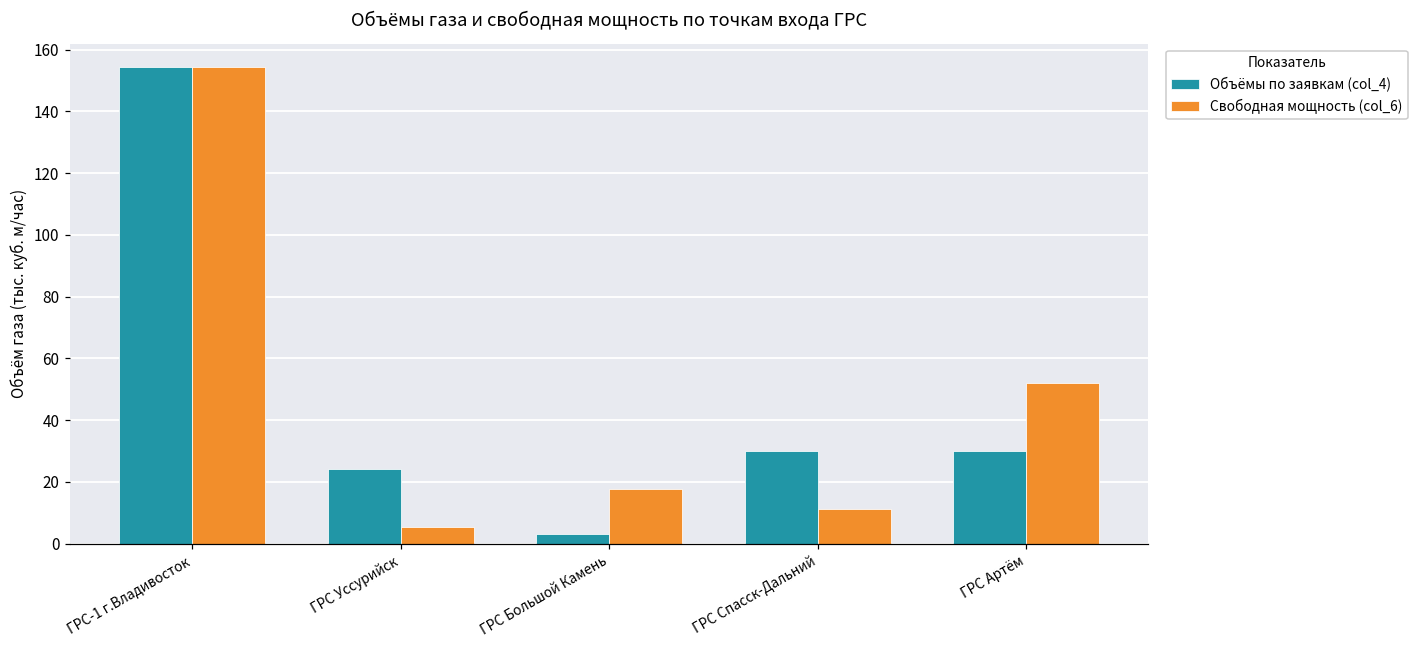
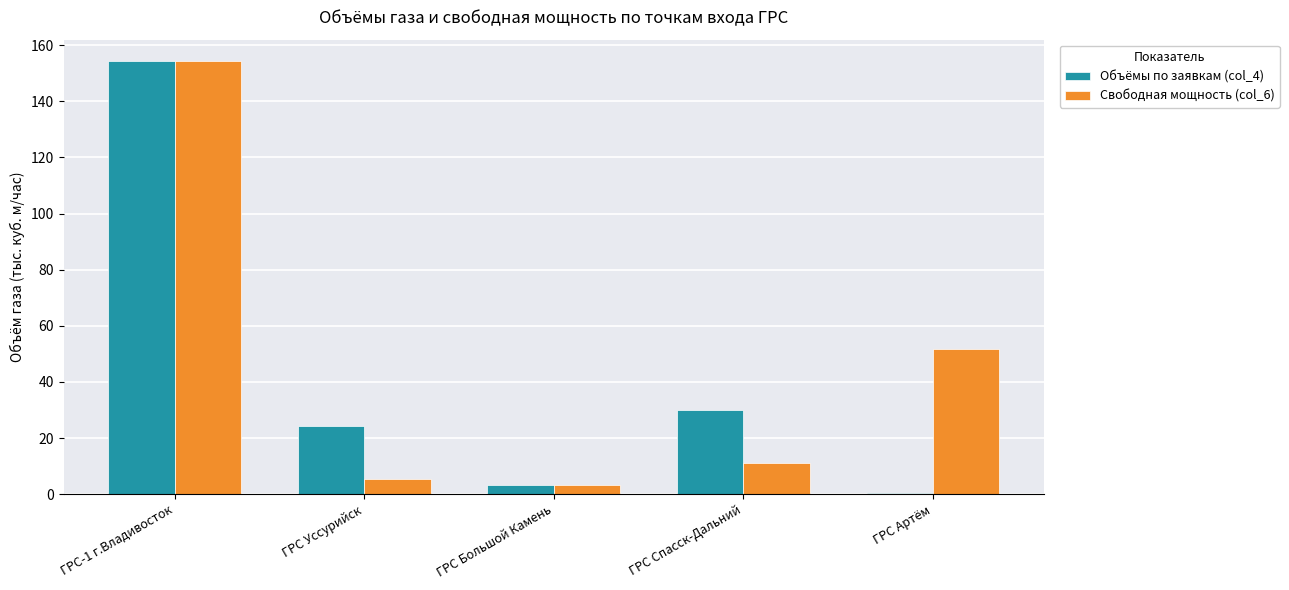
Свободная мощность (col_6), ГРС Большой Камень: 18 -> 3
Объёмы по заявкам (col_4), ГРС Артём: 30 -> 0
